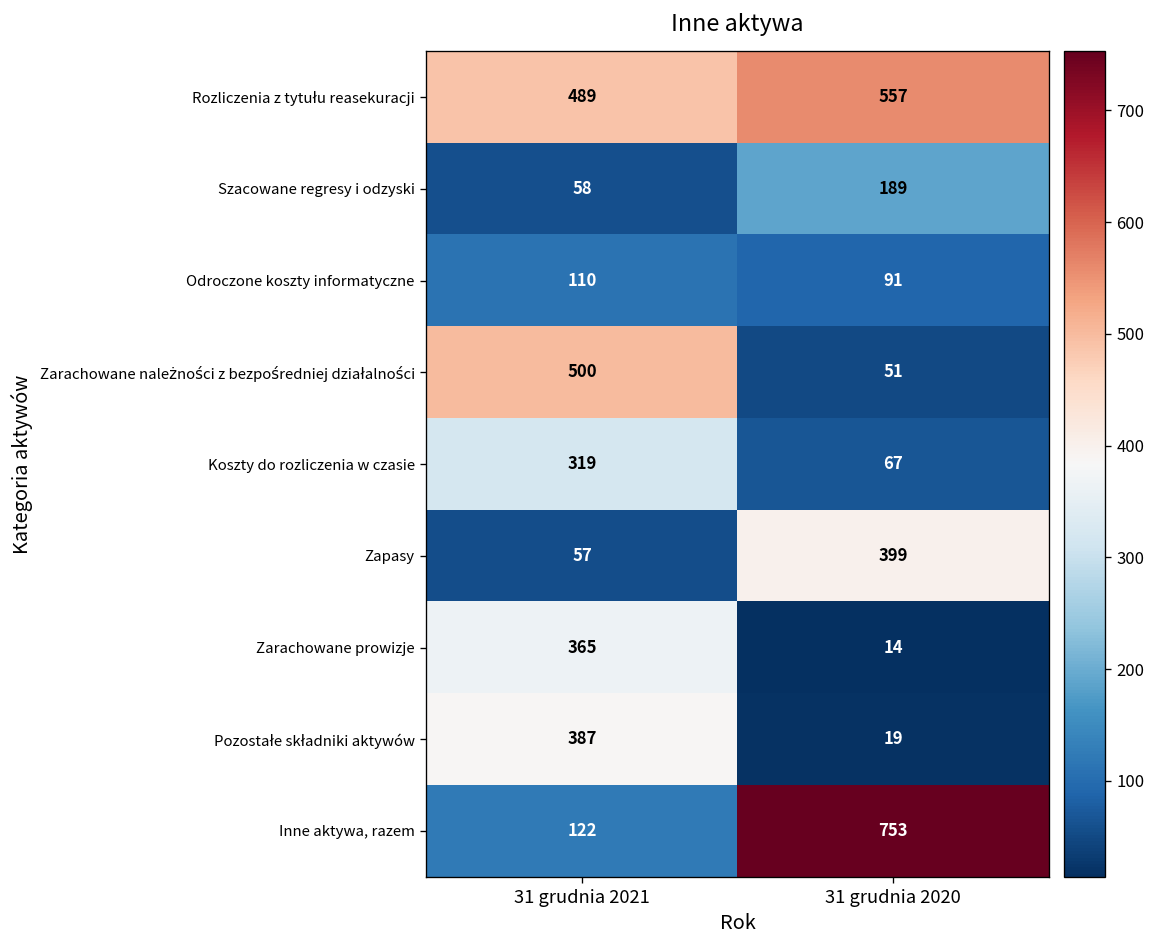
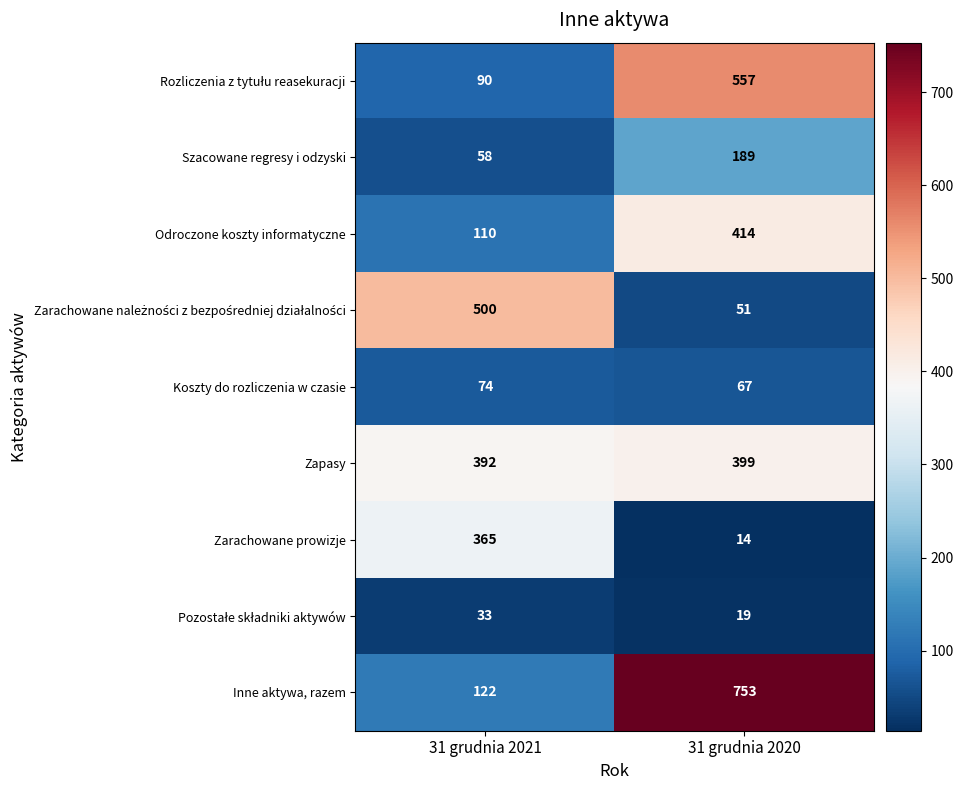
Rozliczenia z tytułu reasekuracji, 31 grudnia 2021: 489 -> 90
Odroczone koszty informatyczne, 31 grudnia 2020: 91 -> 414
Koszty do rozliczenia w czasie, 31 grudnia 2021: 319 -> 74
Zapasy, 31 grudnia 2021: 57 -> 392
Pozostałe składniki aktywów, 31 grudnia 2021: 387 -> 33
